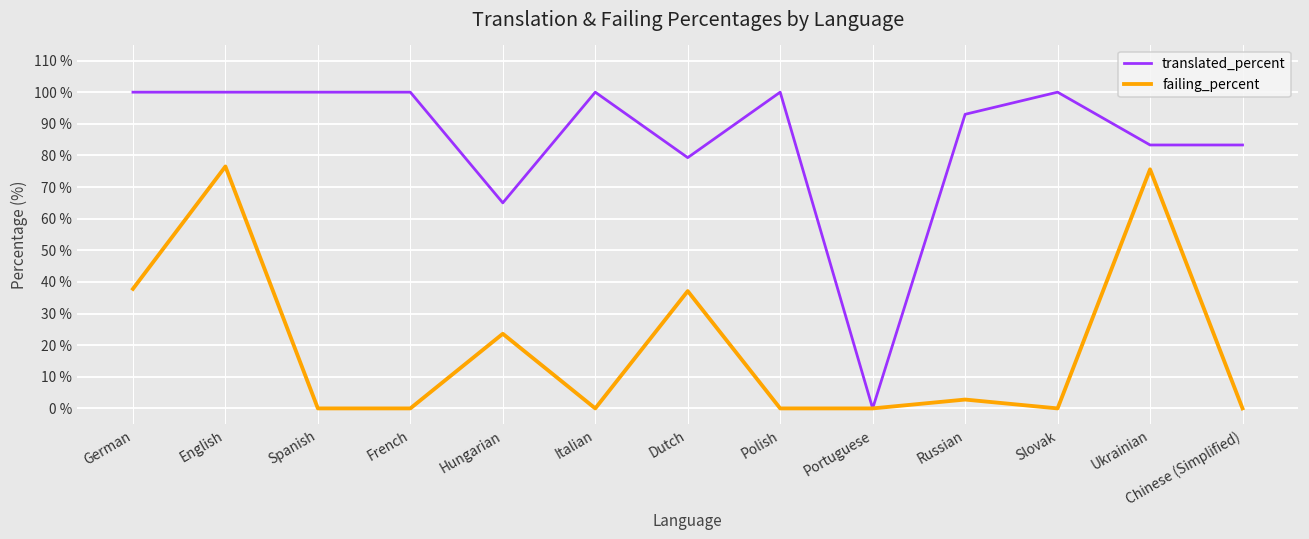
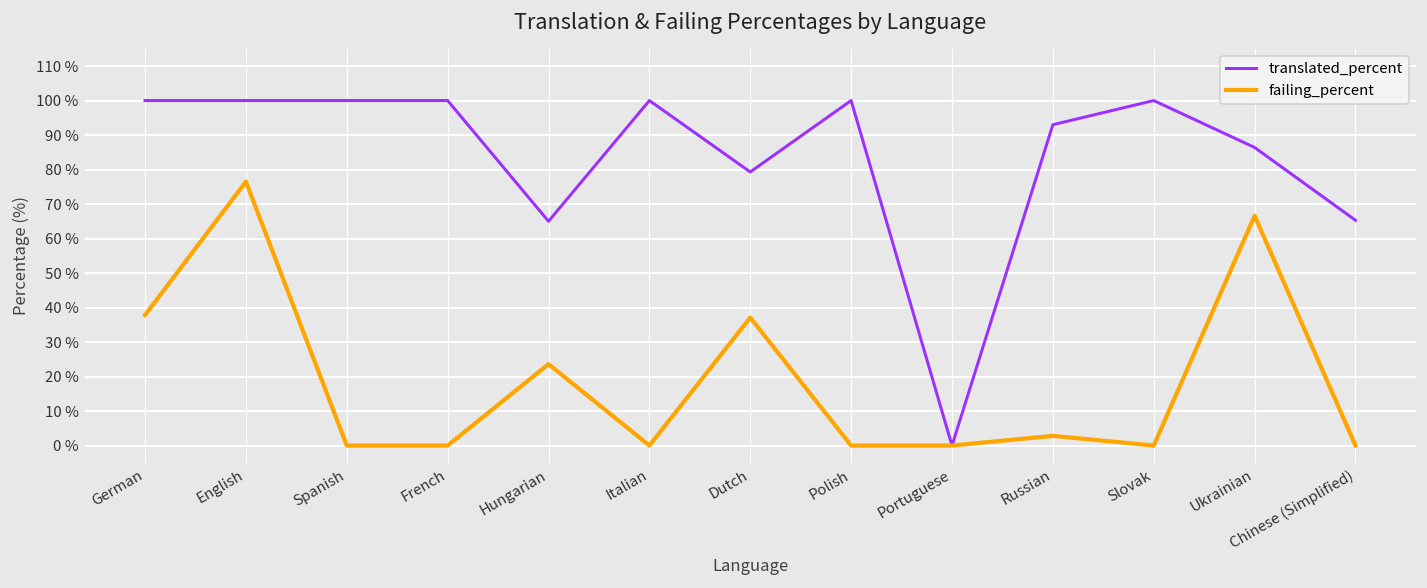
translated_percent, Ukrainian: 83 % -> 86 %
failing_percent, Ukrainian: 76 % -> 67 %
translated_percent, Chinese (Simplified): 83 % -> 65 %
